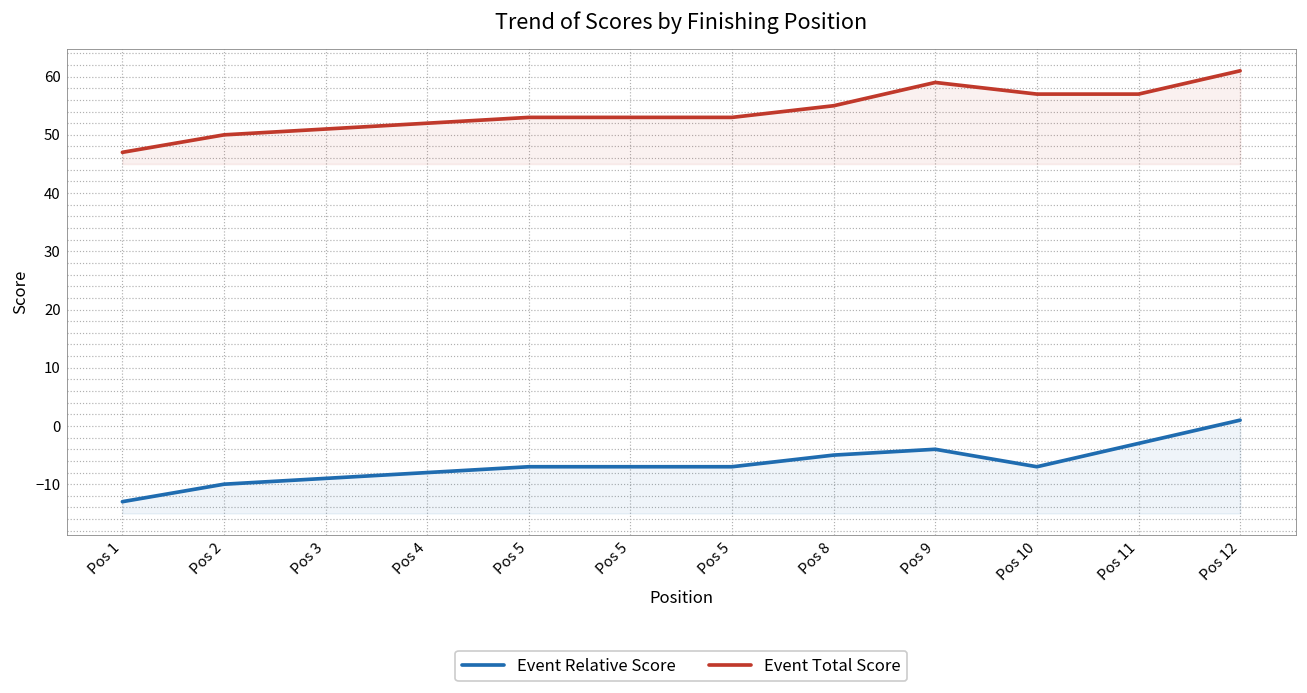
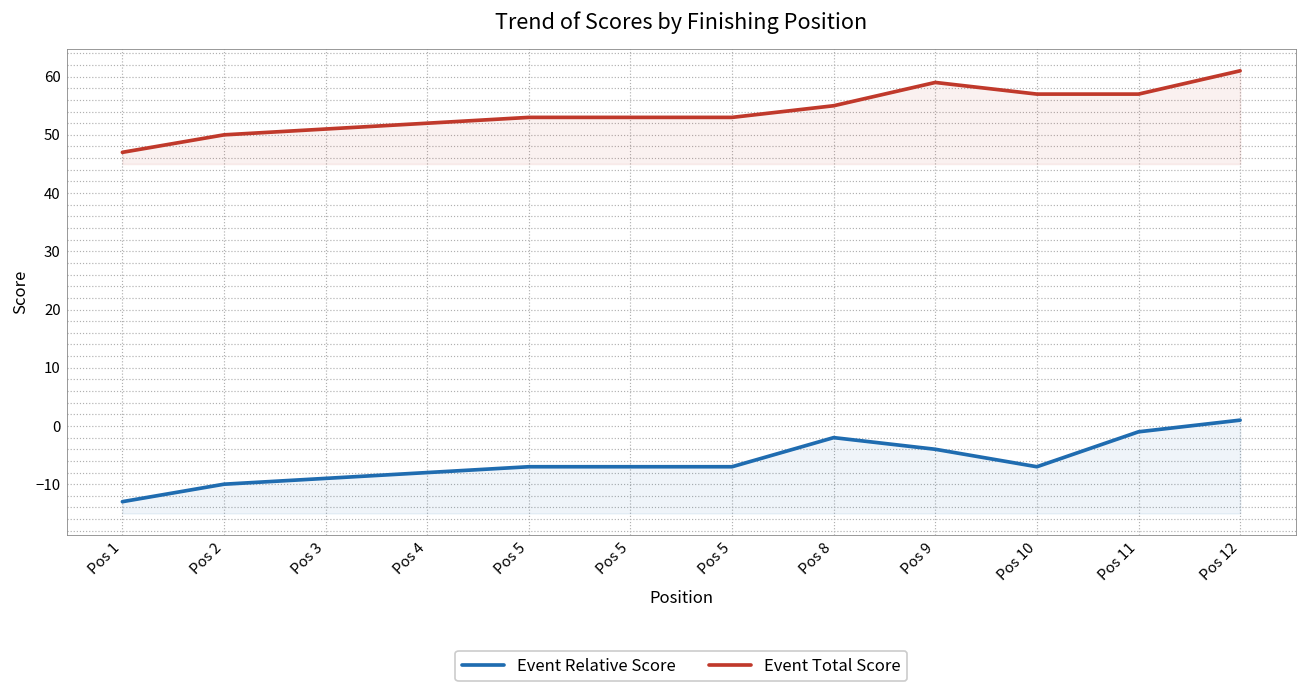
Event Relative Score, Pos 8: -5 -> -2
Event Relative Score, Pos 11: -3 -> -1
